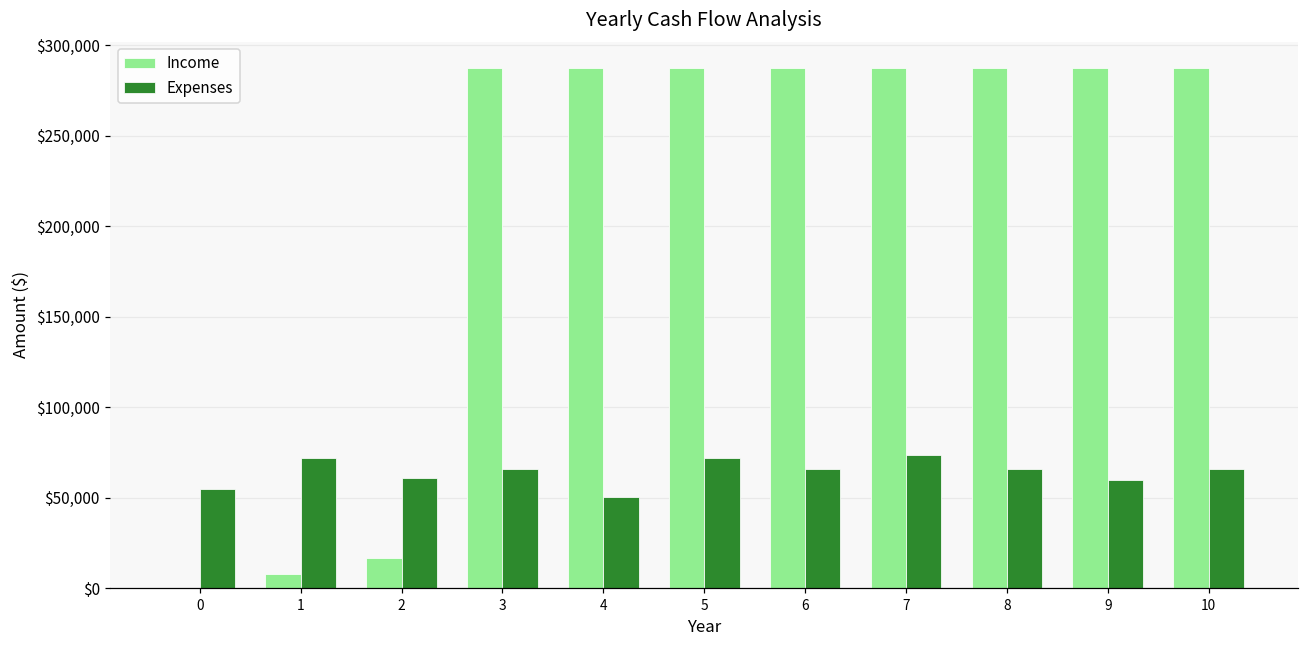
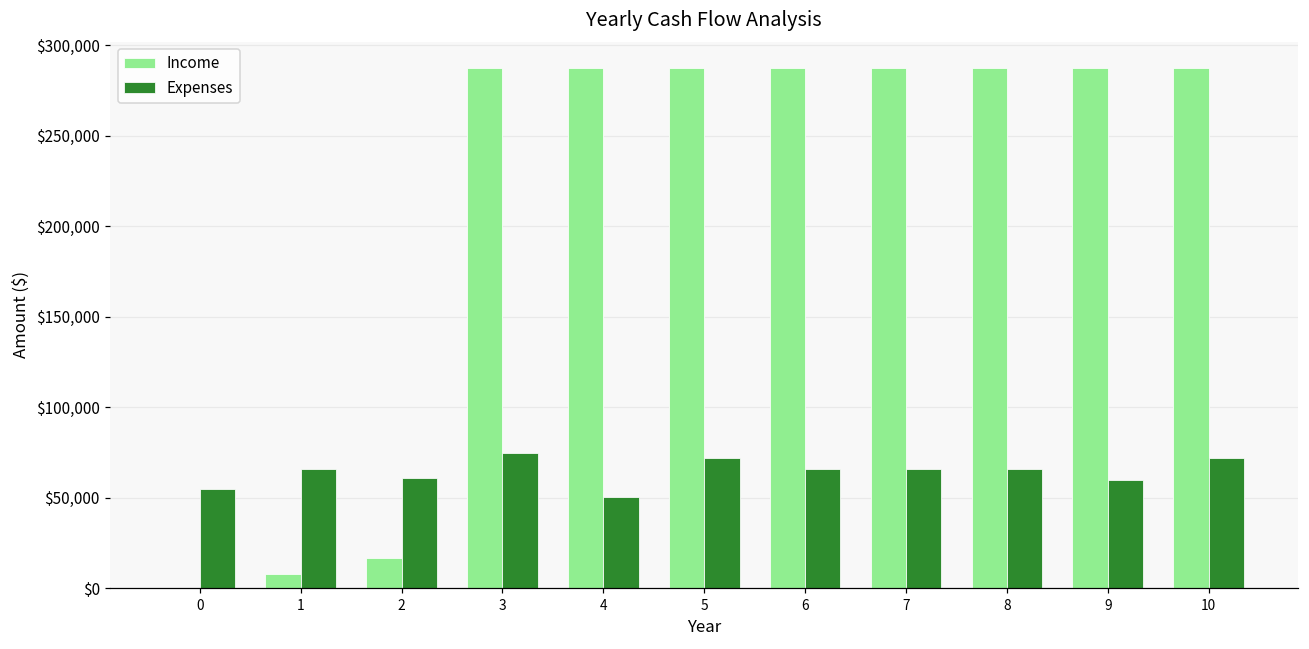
Expenses, 1: $72,000 -> $66,000
Expenses, 3: $66,000 -> $75,000
Expenses, 7: $73,000 -> $66,000
Expenses, 10: $66,000 -> $72,000
